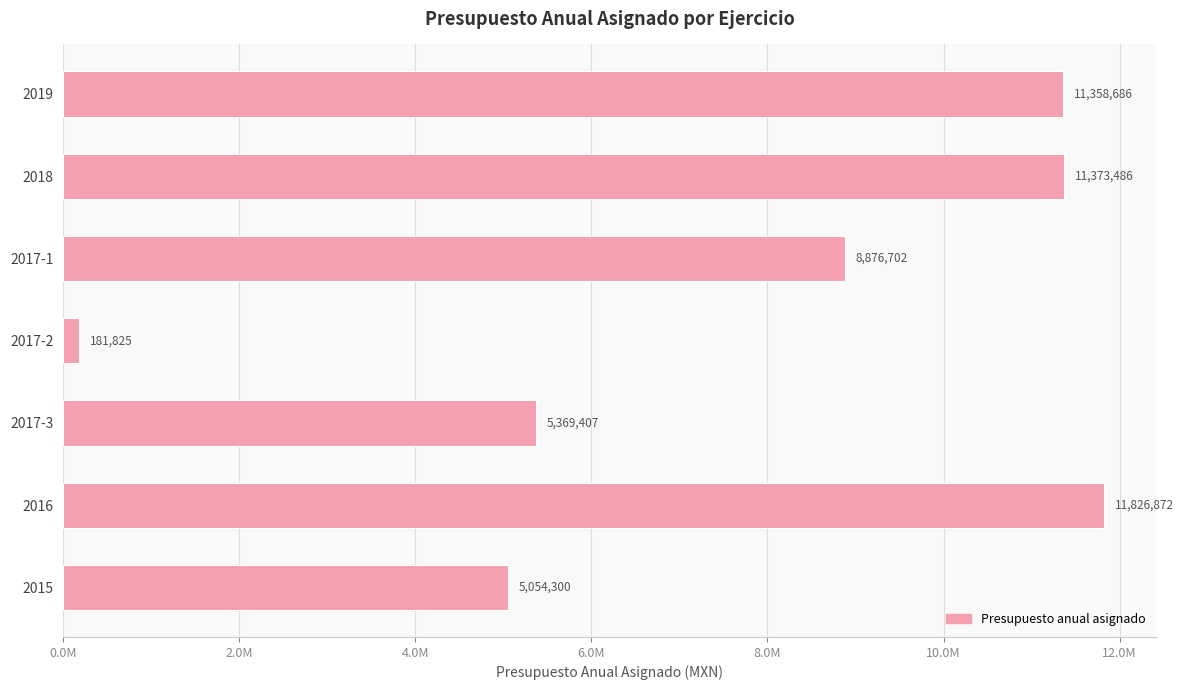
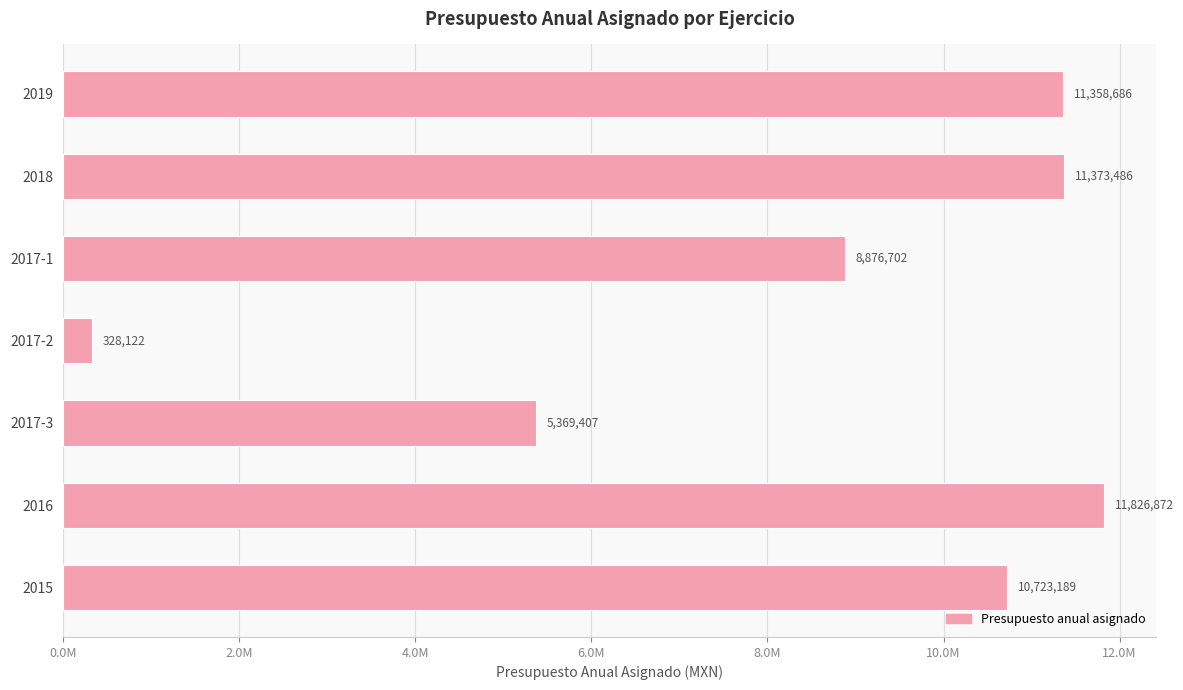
2017-2: 181,825 -> 328,122
2015: 5,054,300 -> 10,723,189
